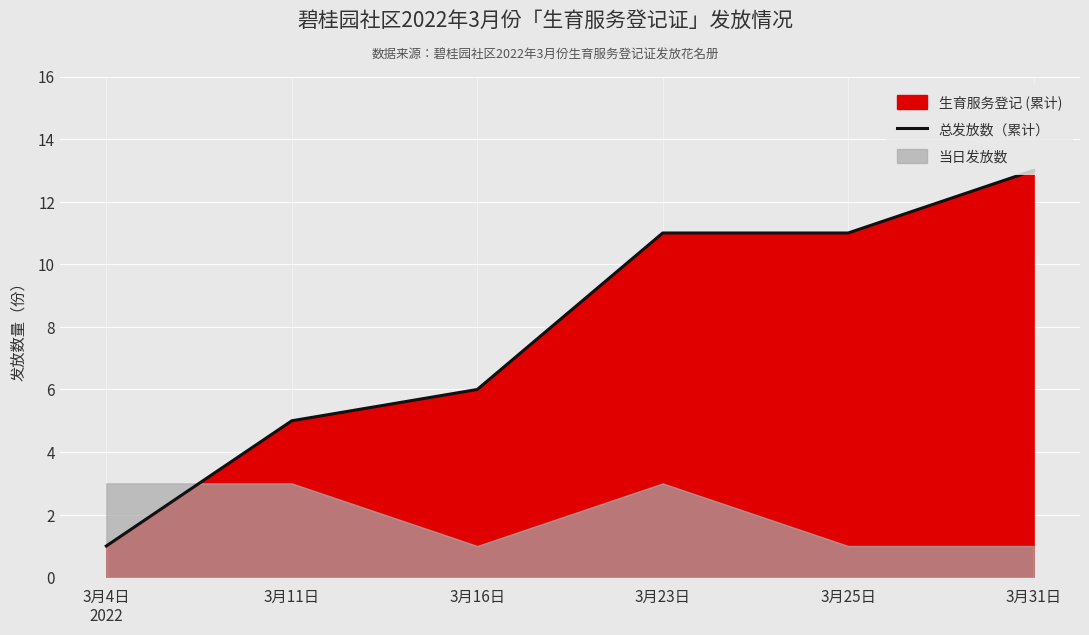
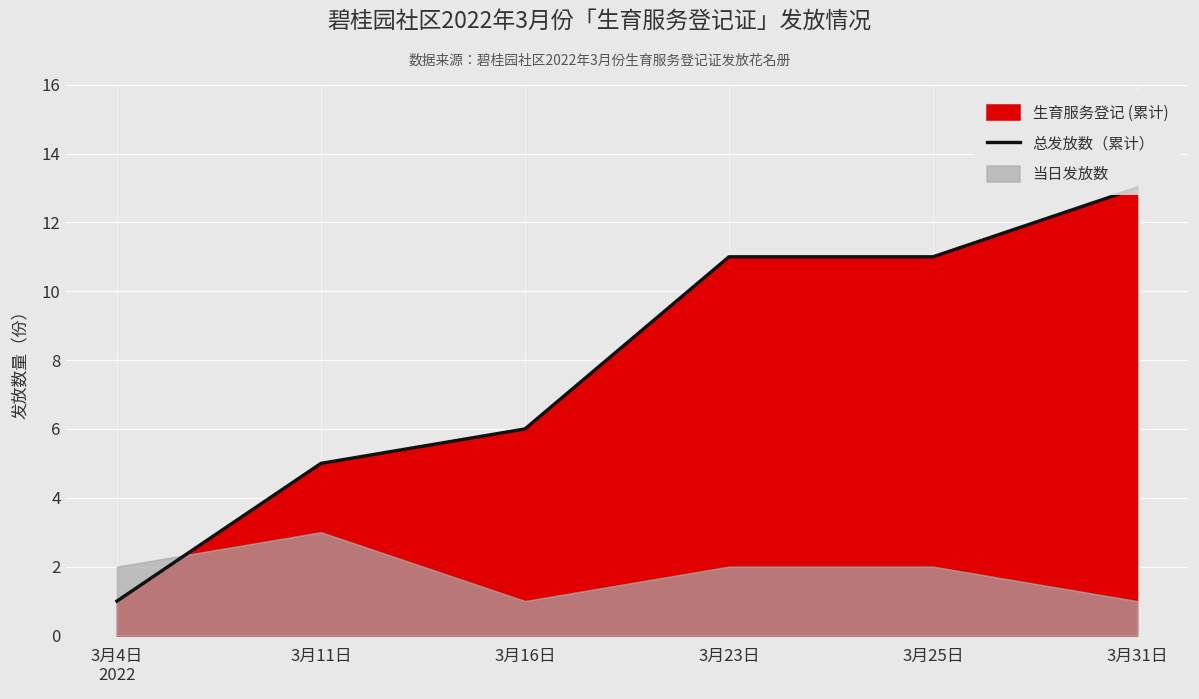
当日发放数, 3月4日 2022: 3 -> 2
当日发放数, 3月23日: 3 -> 2
当日发放数, 3月25日: 1 -> 2
